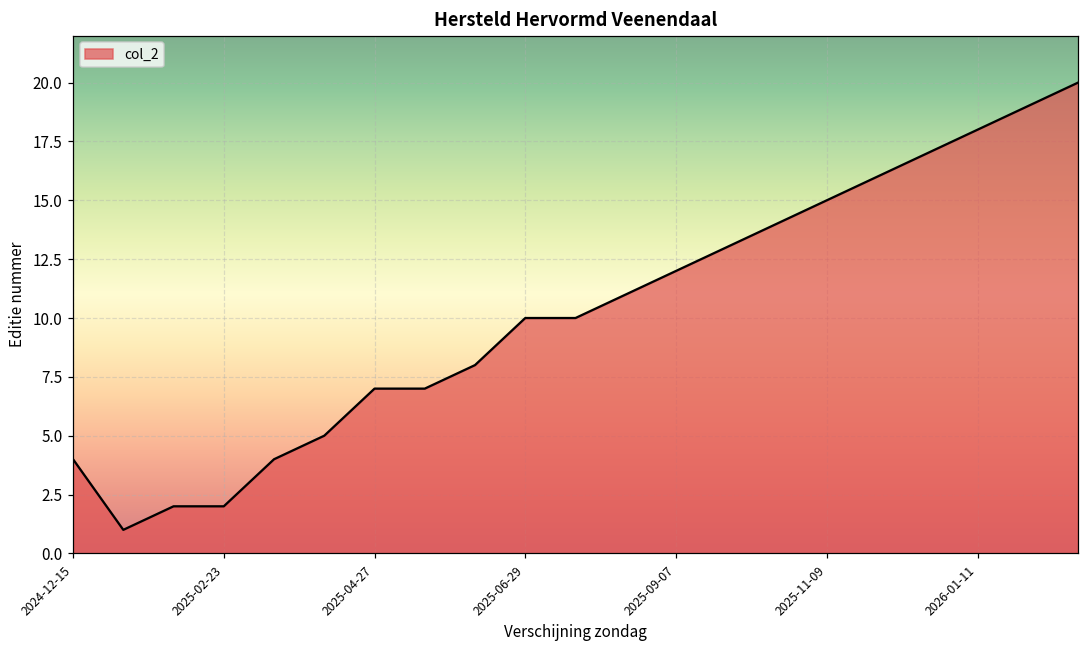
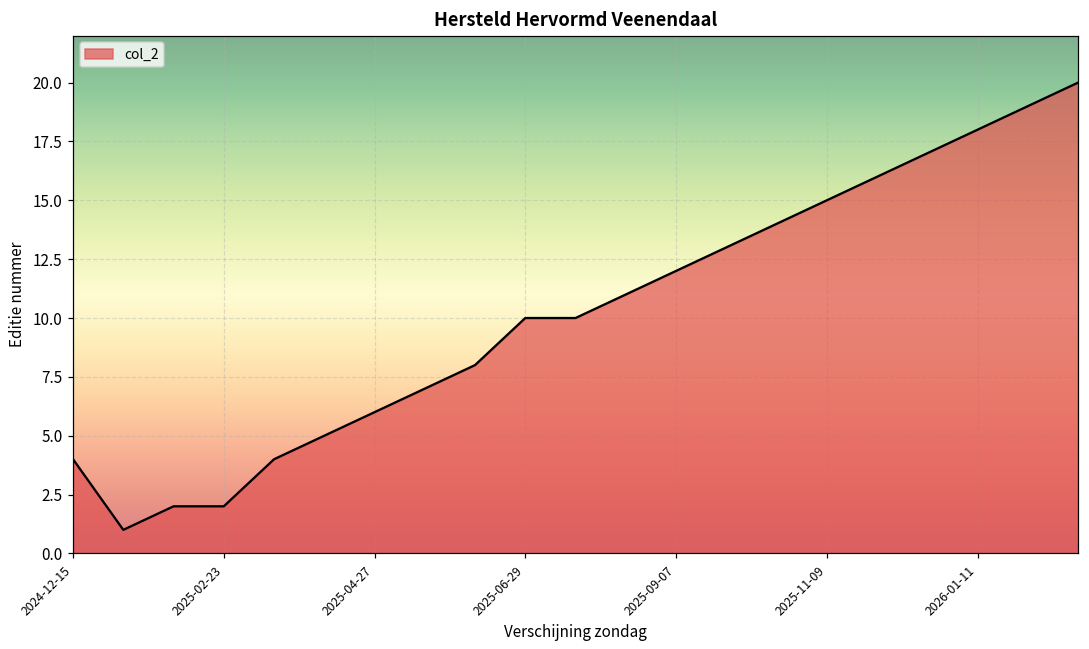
2025-04-27: 7 -> 6
